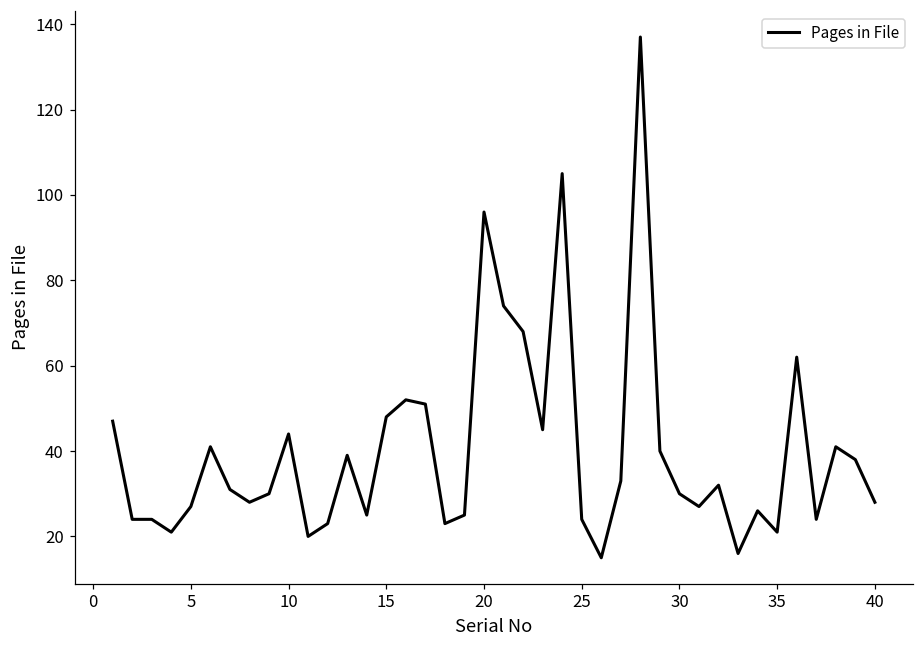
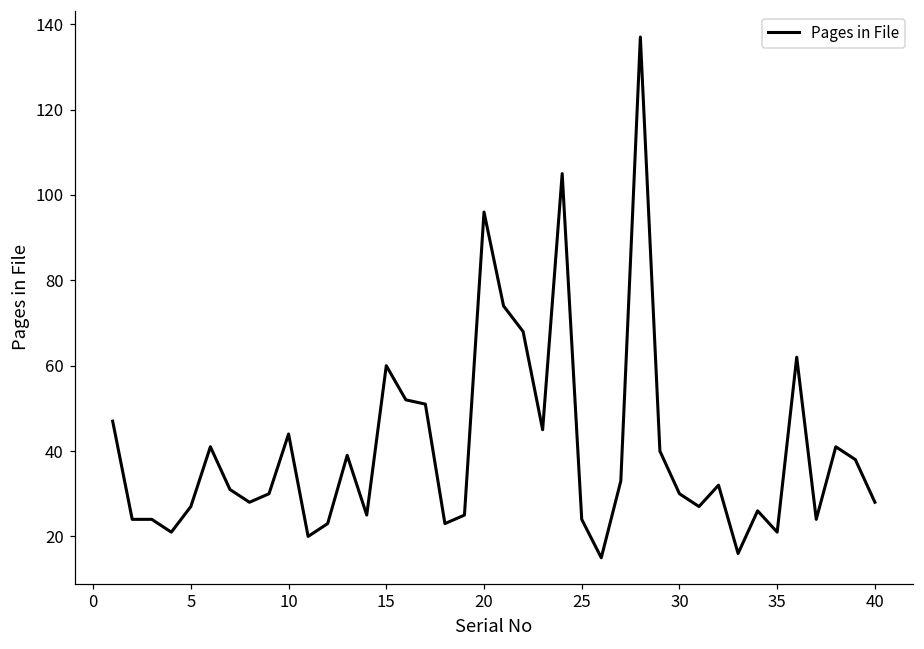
15: 48 -> 60
